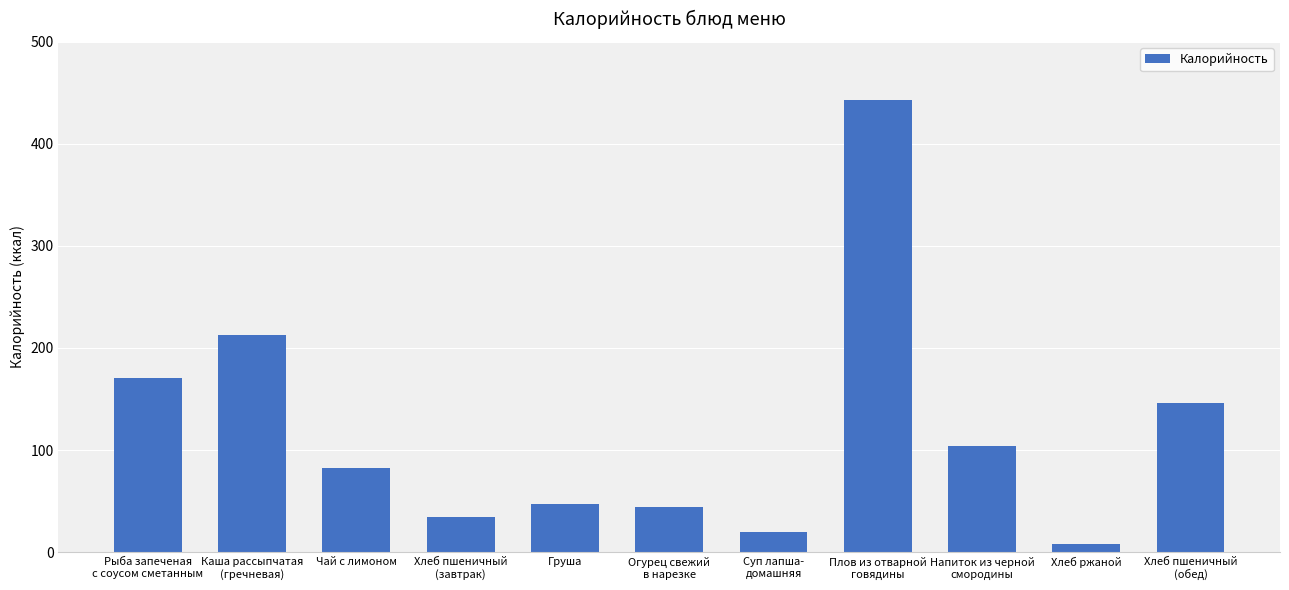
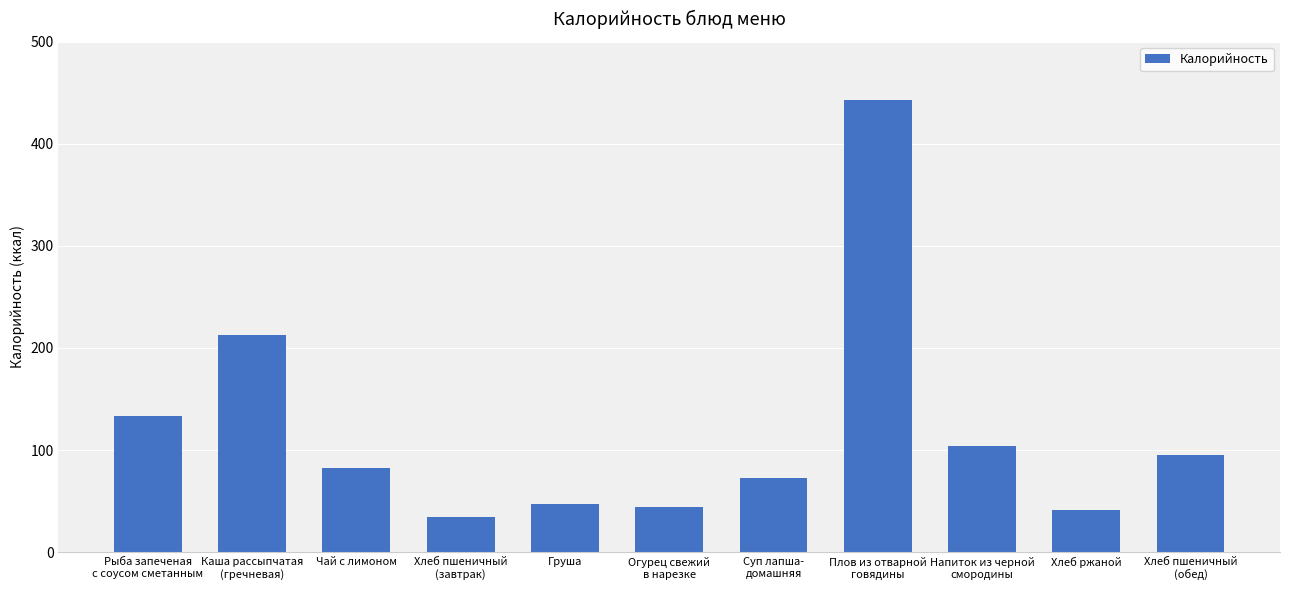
Рыба запеченая с соусом сметанным: 170 -> 133
Суп лапша- домашняя: 20 -> 72
Хлеб ржаной: 8 -> 41
Хлеб пшеничный (обед): 146 -> 95
